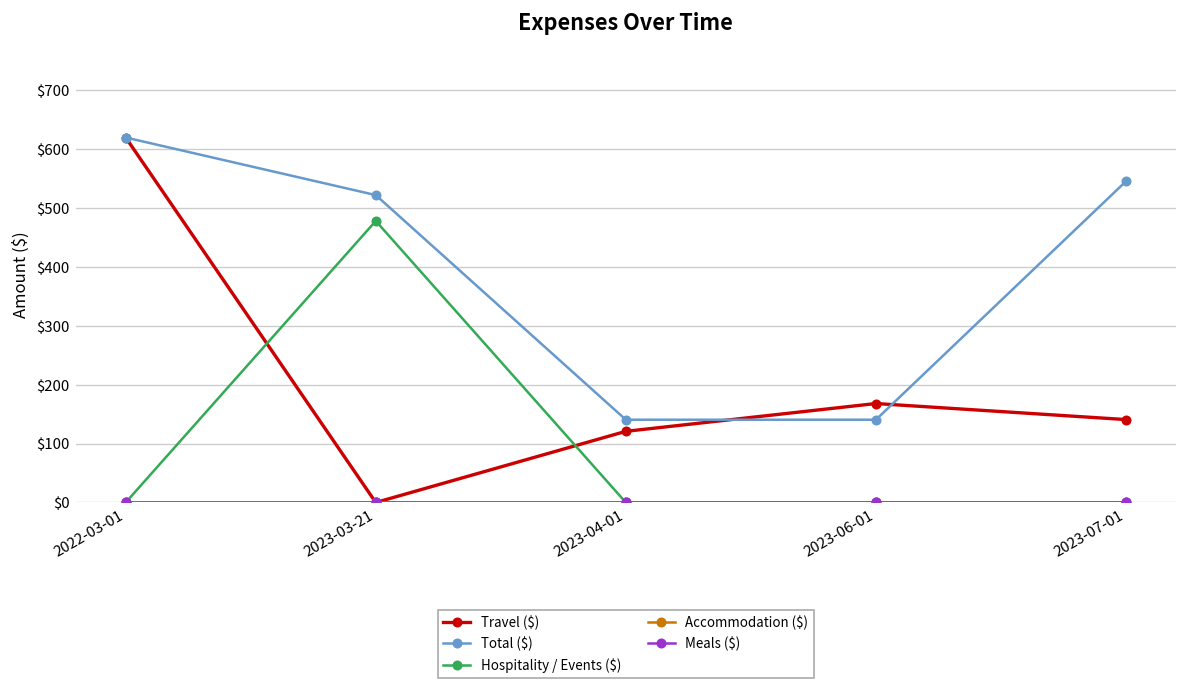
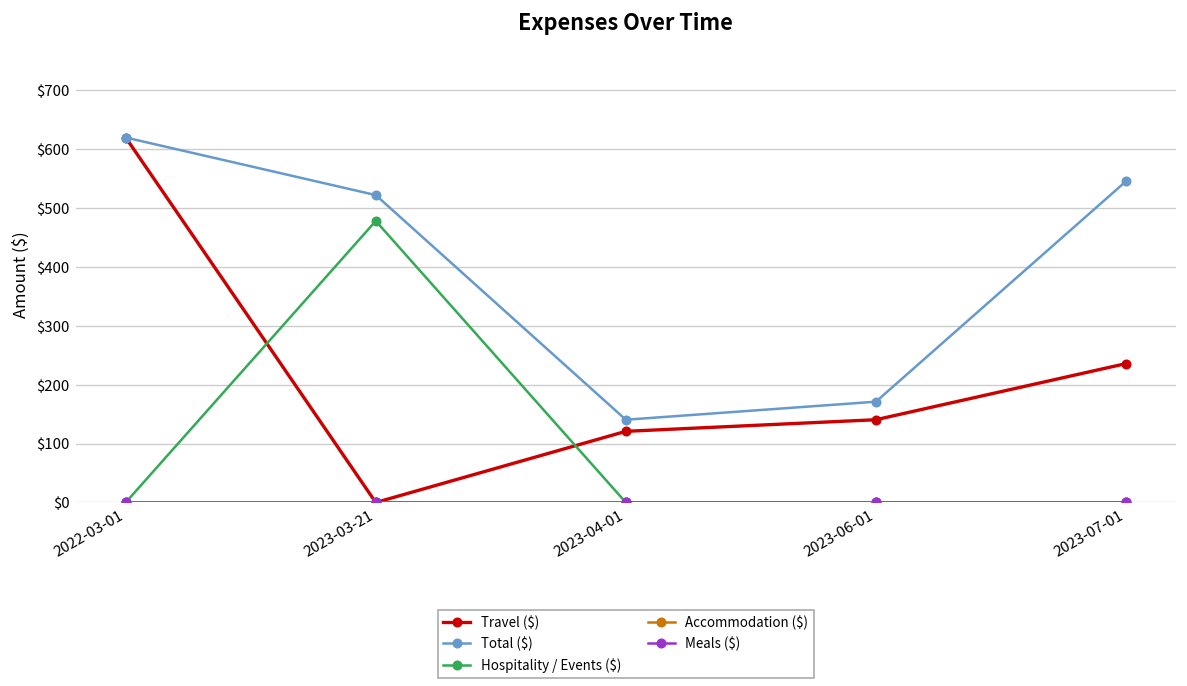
Travel ($), 2023-06-01: $170 -> $140
Total ($), 2023-06-01: $140 -> $170
Travel ($), 2023-07-01: $140 -> $240
